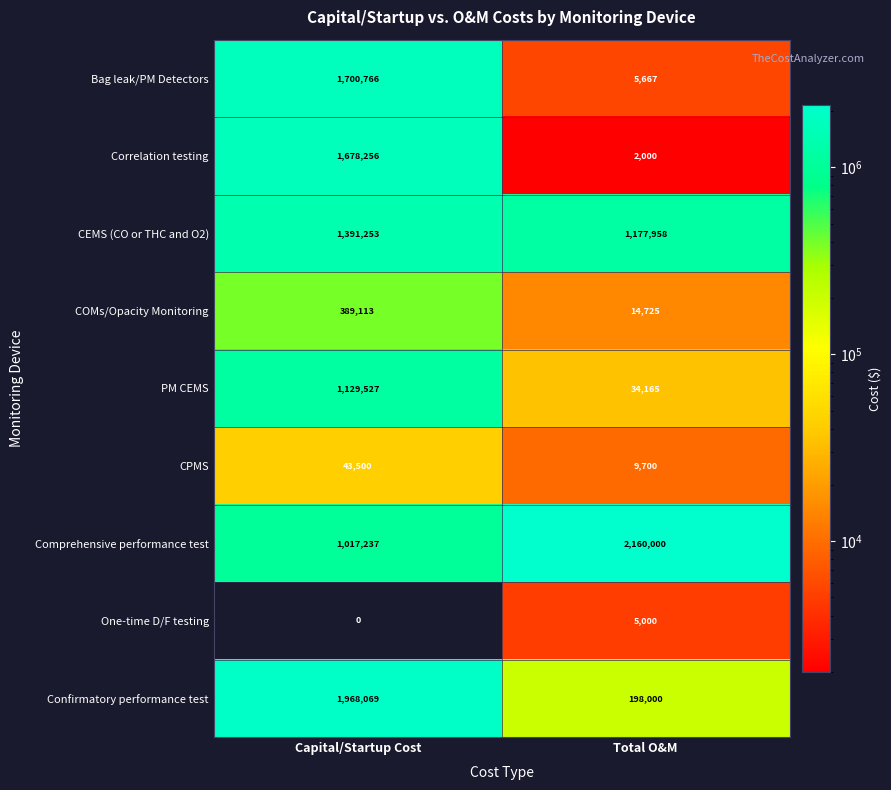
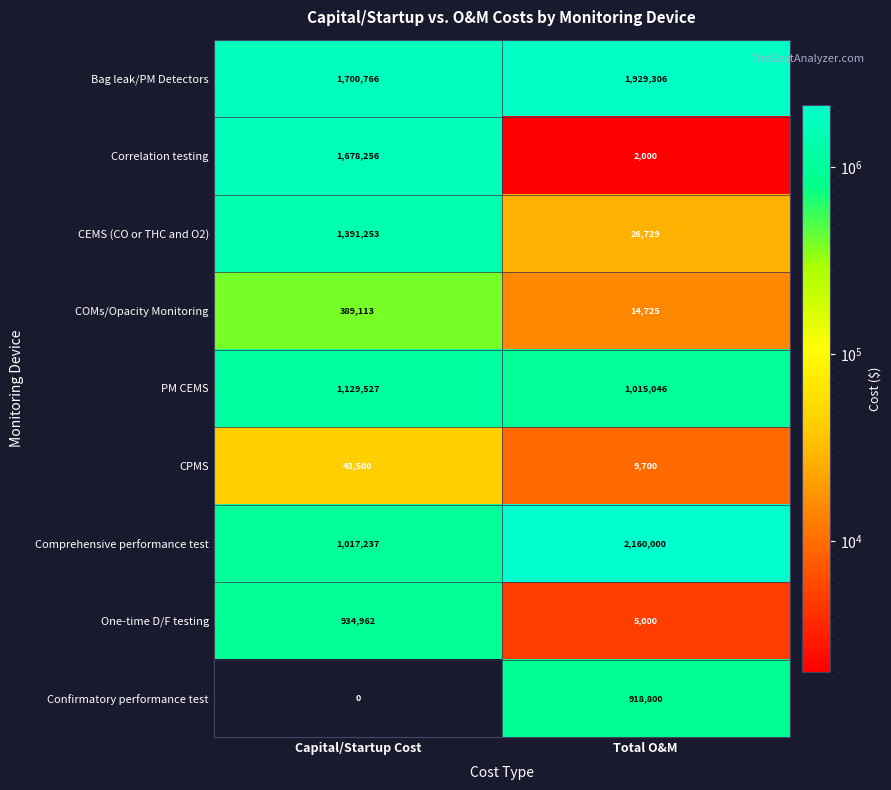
Bag leak/PM Detectors, Total O&M: 5,667 -> 1,929,306
CEMS (CO or THC and O2), Total O&M: 1,177,958 -> 26,729
PM CEMS, Total O&M: 34,165 -> 1,015,046
One-time D/F testing, Capital/Startup Cost: 0 -> 934,962
Confirmatory performance test, Capital/Startup Cost: 1,968,069 -> 0
Confirmatory performance test, Total O&M: 198,000 -> 918,800
